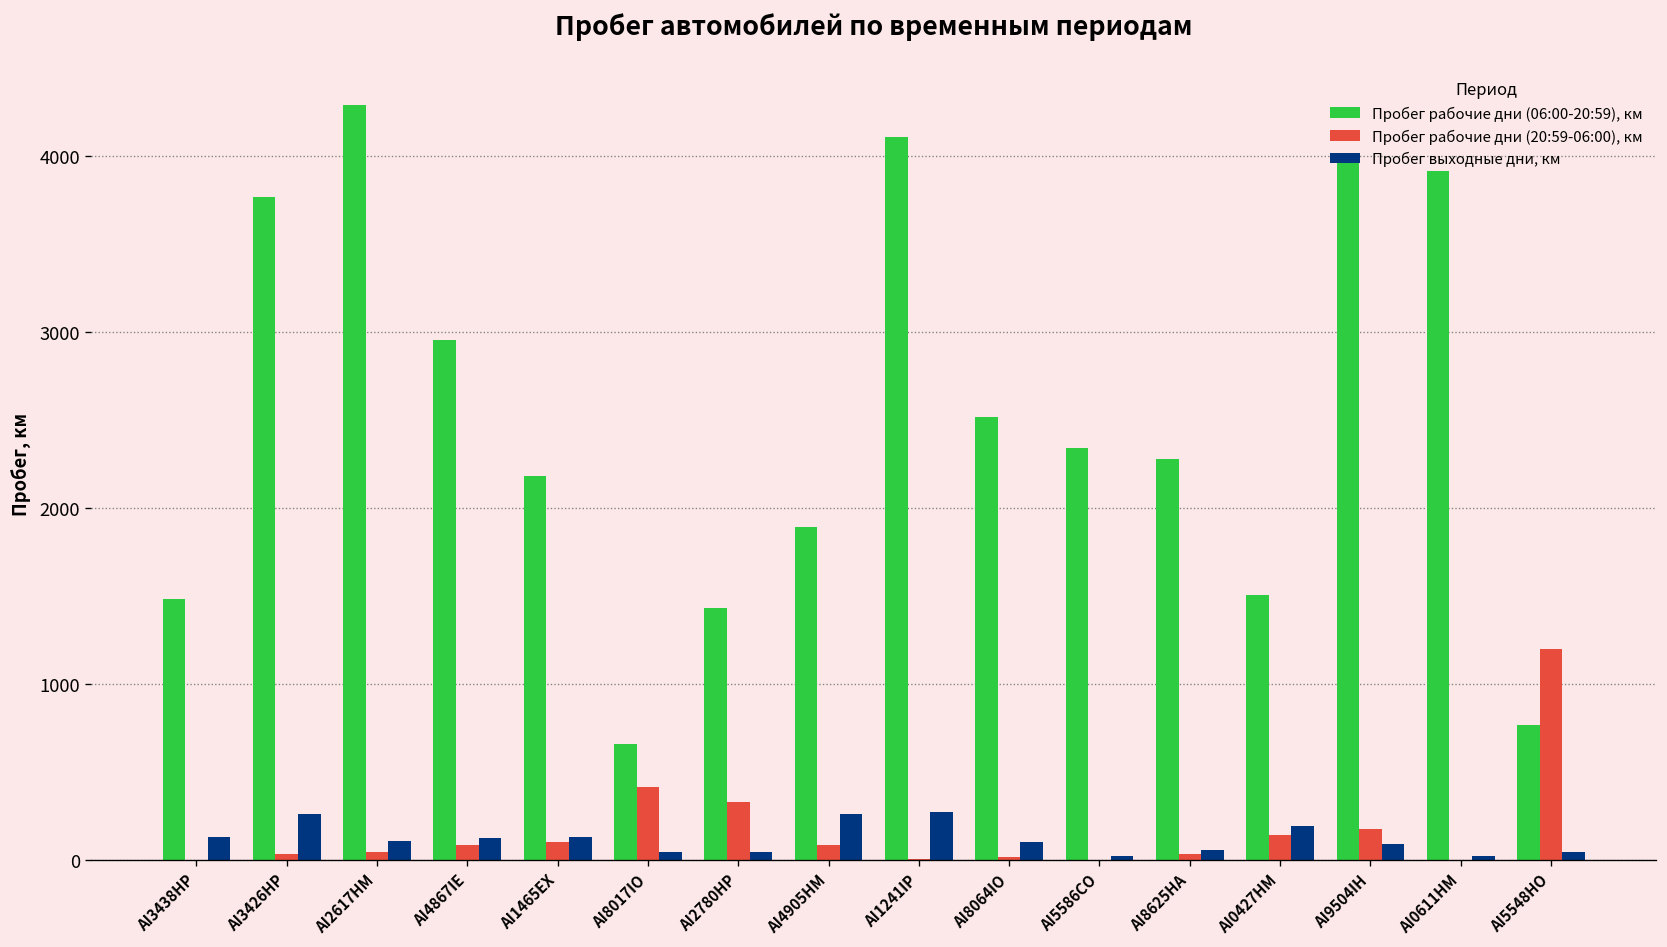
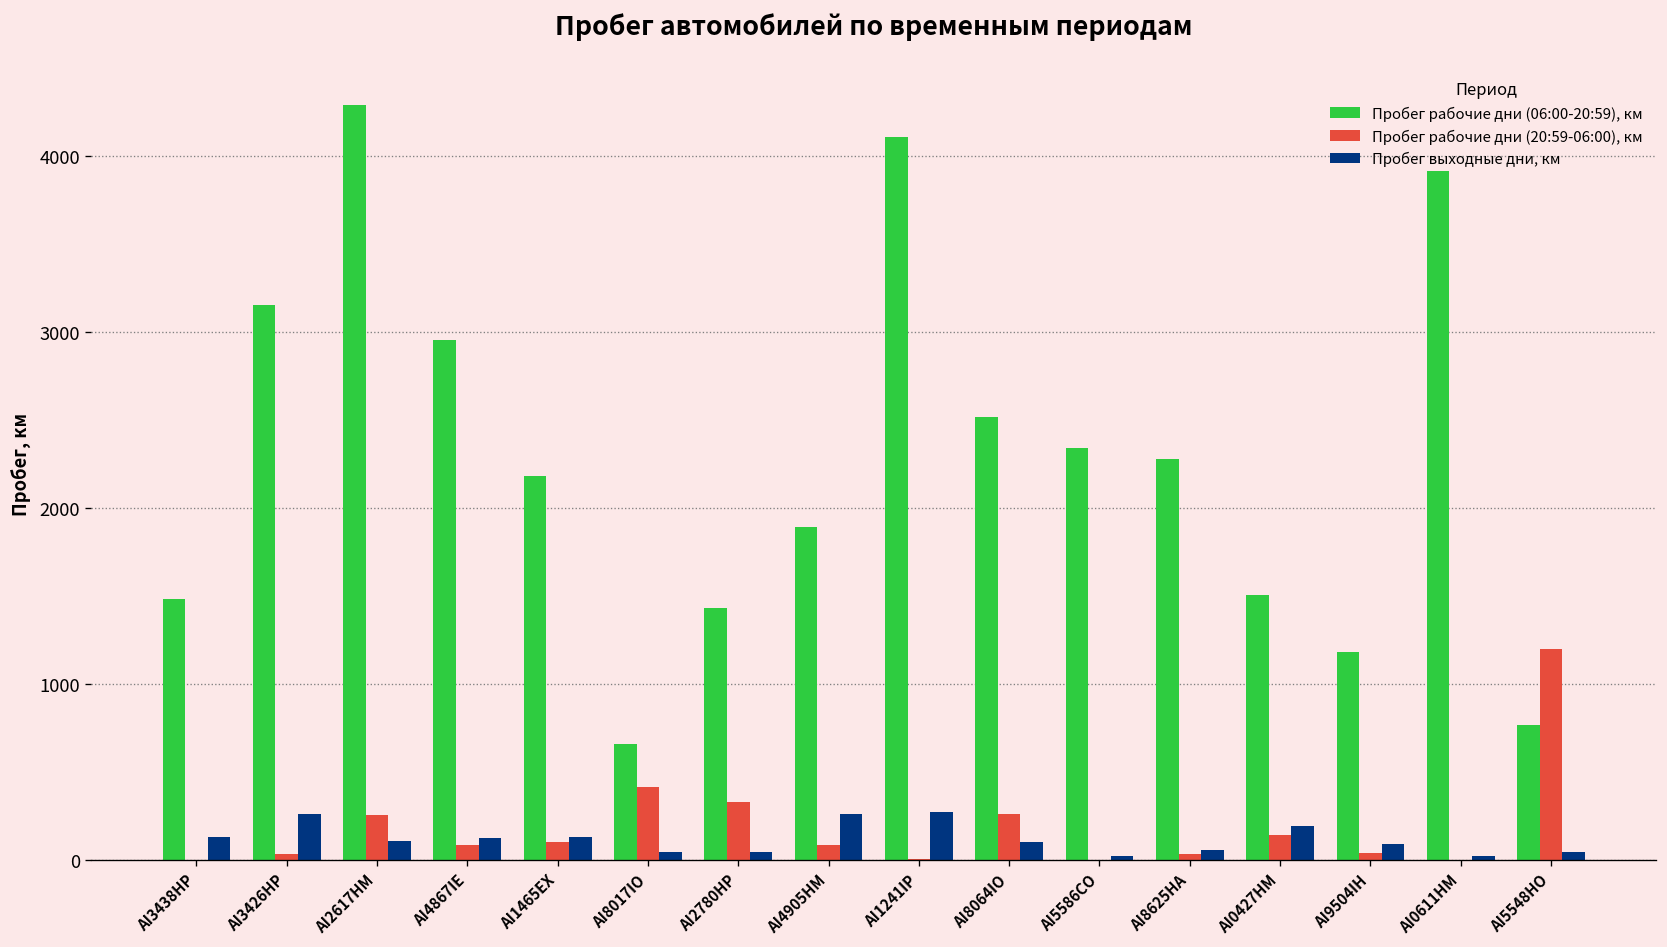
Пробег рабочие дни (06:00-20:59), км, AI3426HP: 3770 -> 3150
Пробег рабочие дни (20:59-06:00), км, AI2617HM: 50 -> 260
Пробег рабочие дни (20:59-06:00), км, AI8064IO: 20 -> 260
Пробег рабочие дни (06:00-20:59), км, AI9504IH: 3960 -> 1180
Пробег рабочие дни (20:59-06:00), км, AI9504IH: 180 -> 40
